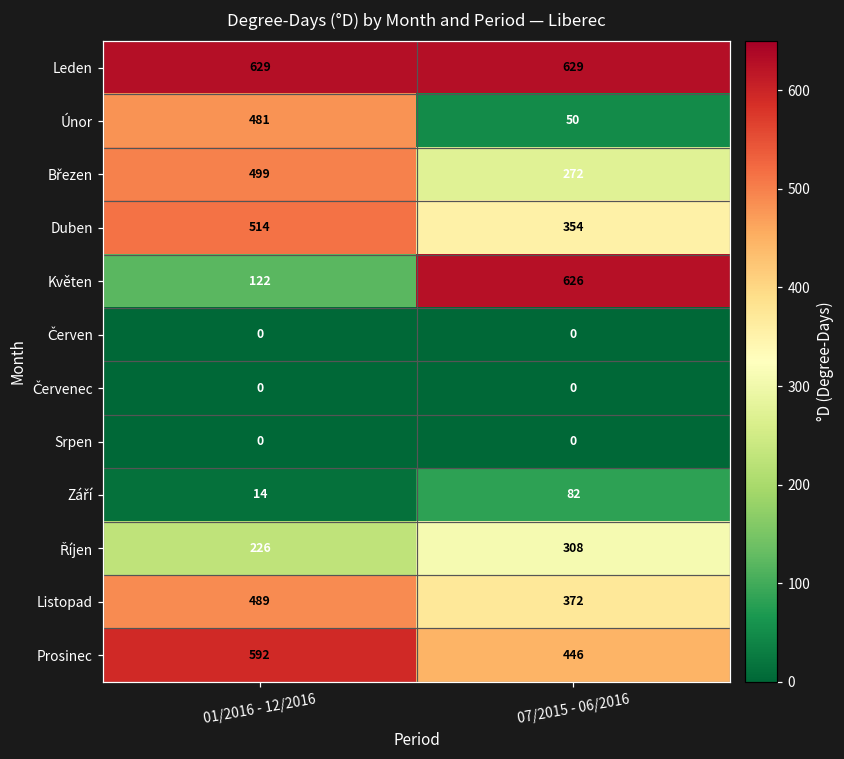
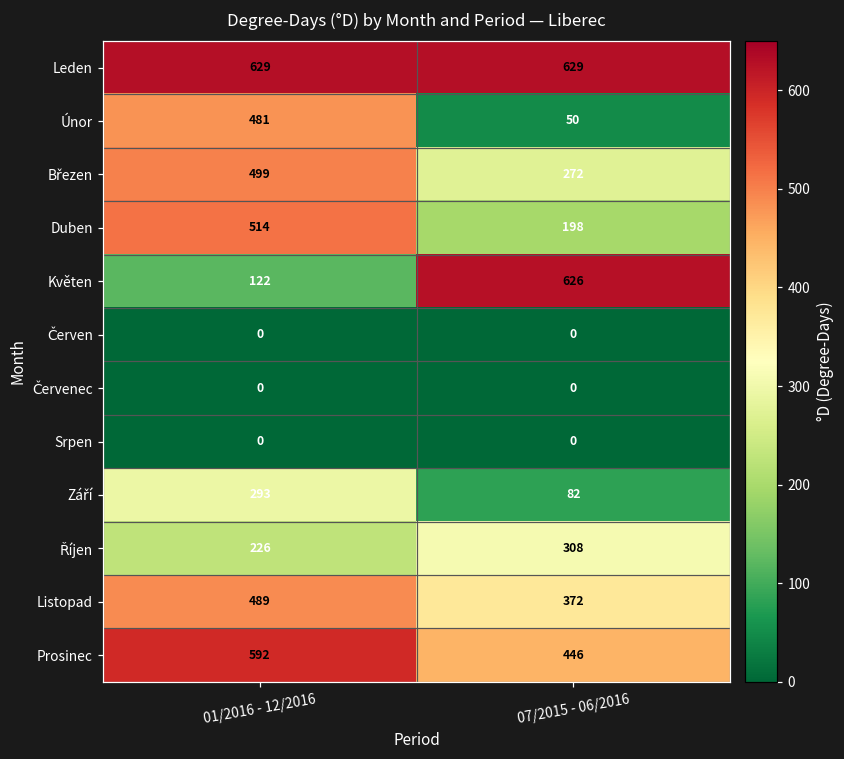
Duben, 07/2015 - 06/2016: 354 -> 198
Září, 01/2016 - 12/2016: 14 -> 293
